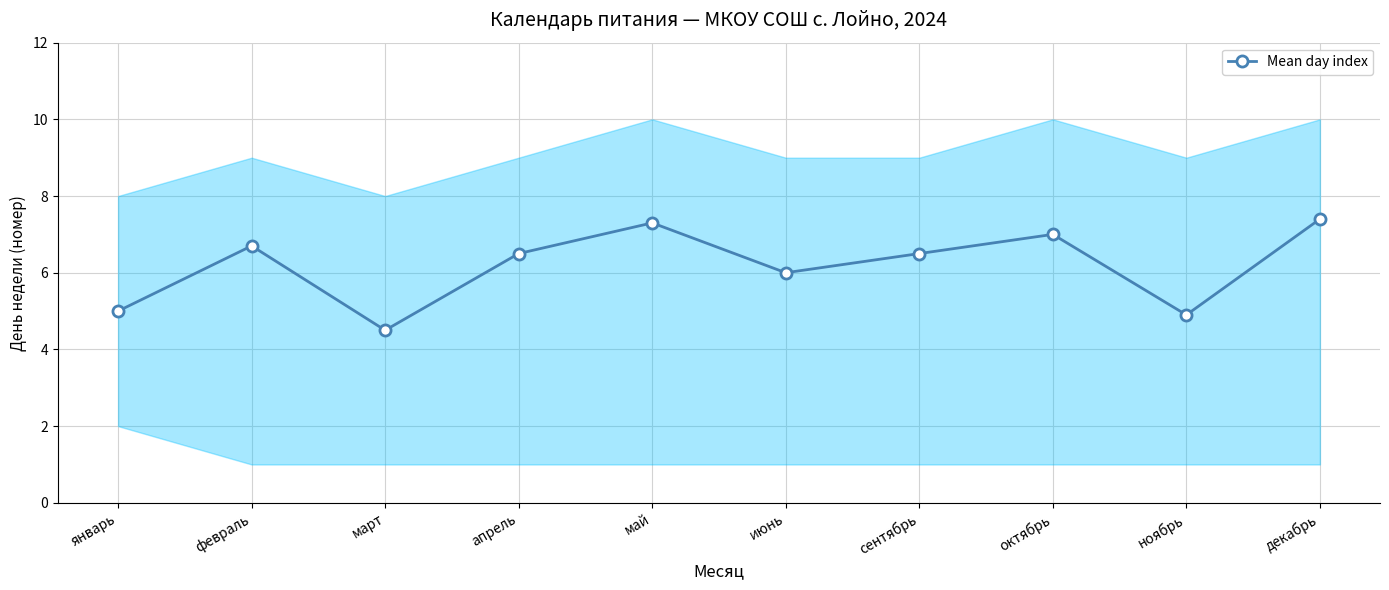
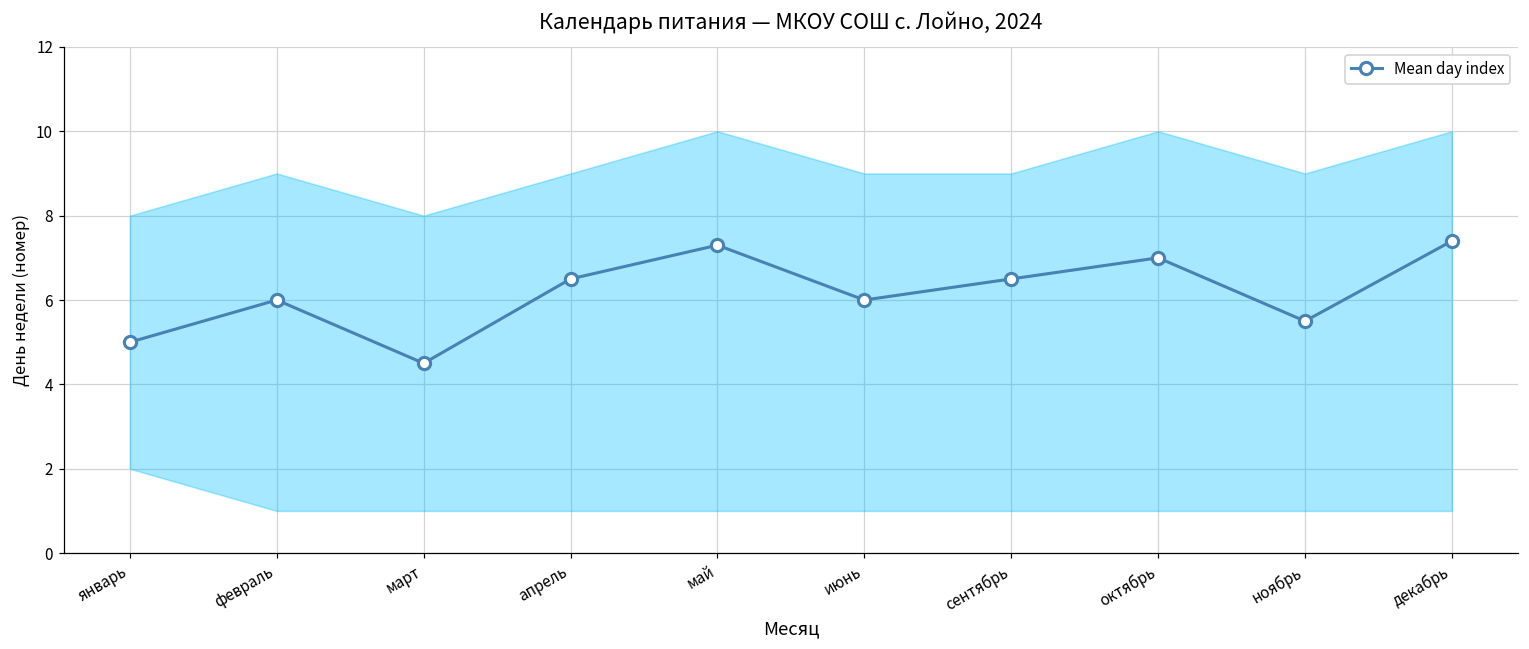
Mean day index, февраль: 6.7 -> 6.0
Mean day index, ноябрь: 4.9 -> 5.5
